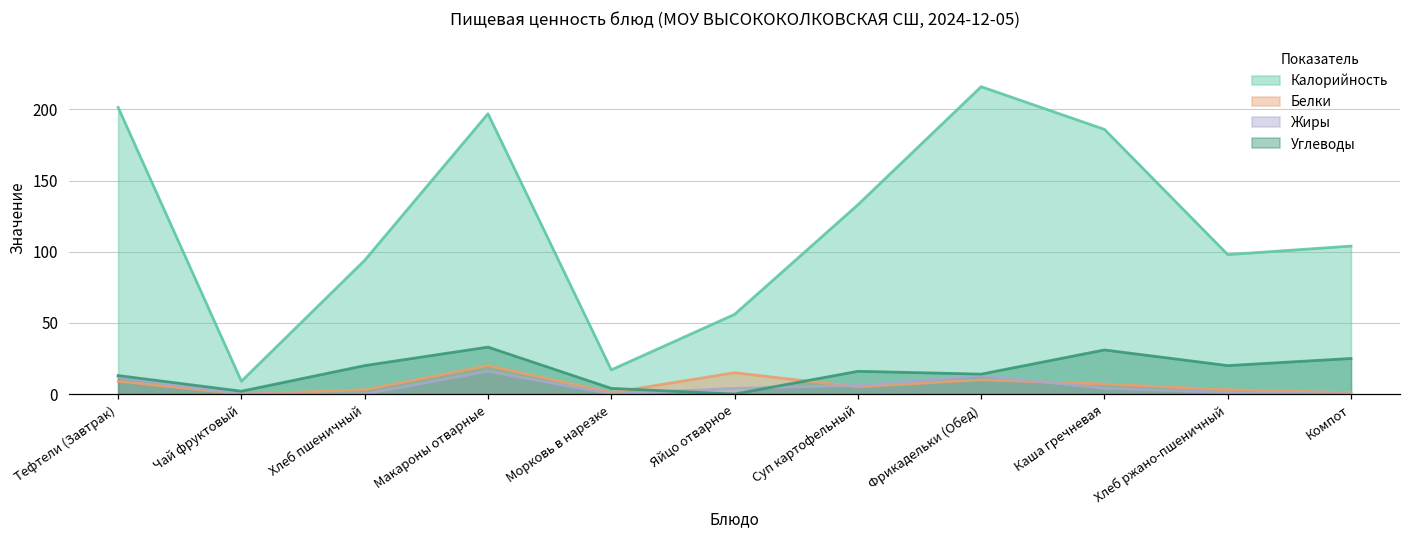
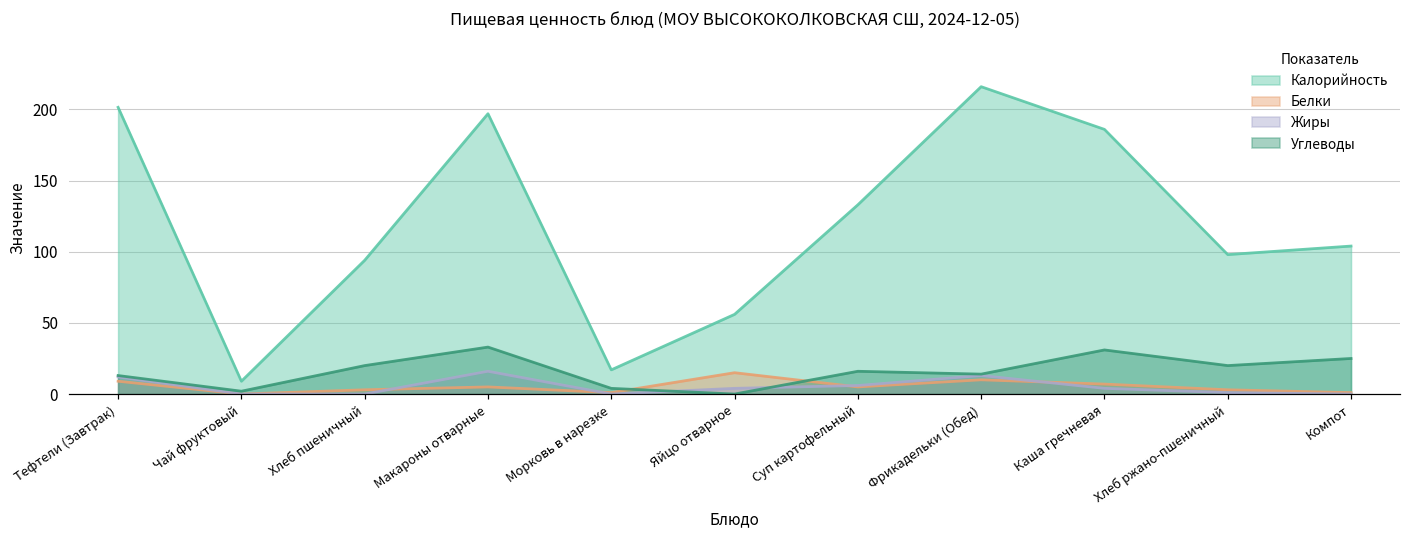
Белки, Макароны отварные: 20 -> 5
